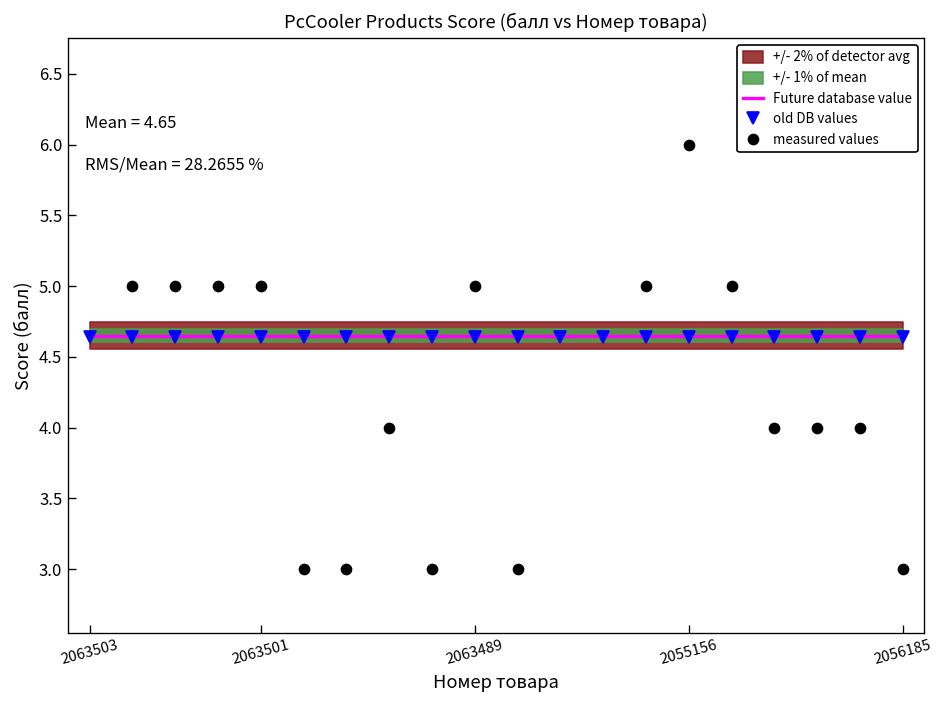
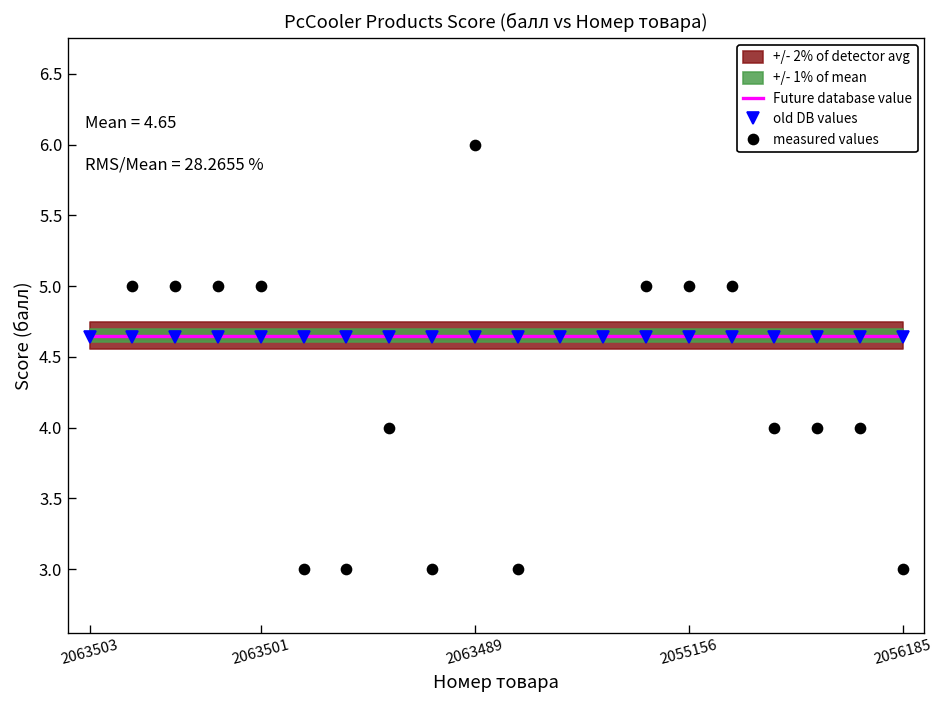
measured values, 2063489: 5 -> 6
measured values, 2055156: 6 -> 5
